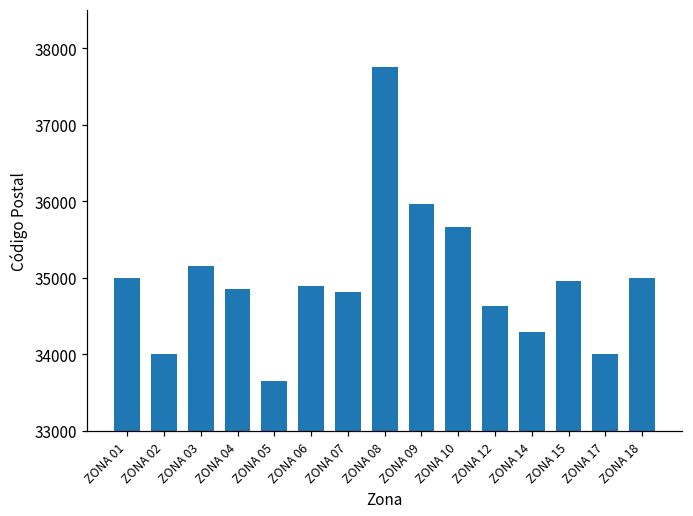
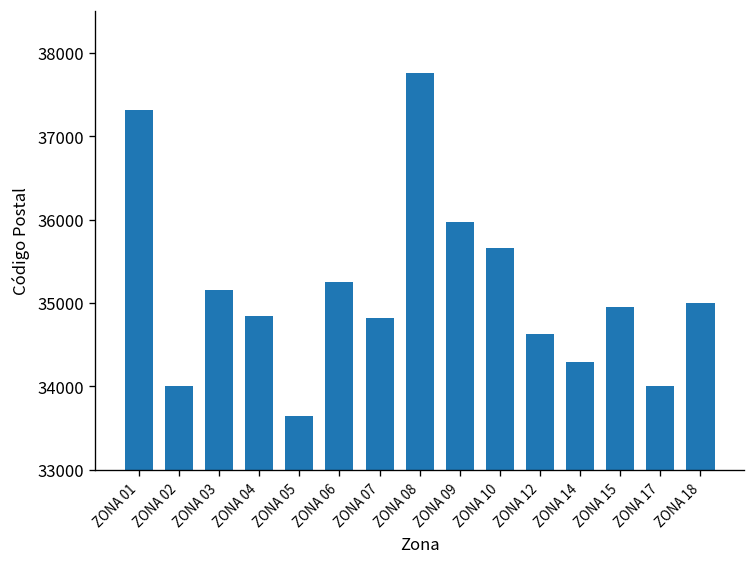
ZONA 01: 35000 -> 37300
ZONA 06: 34900 -> 35200
